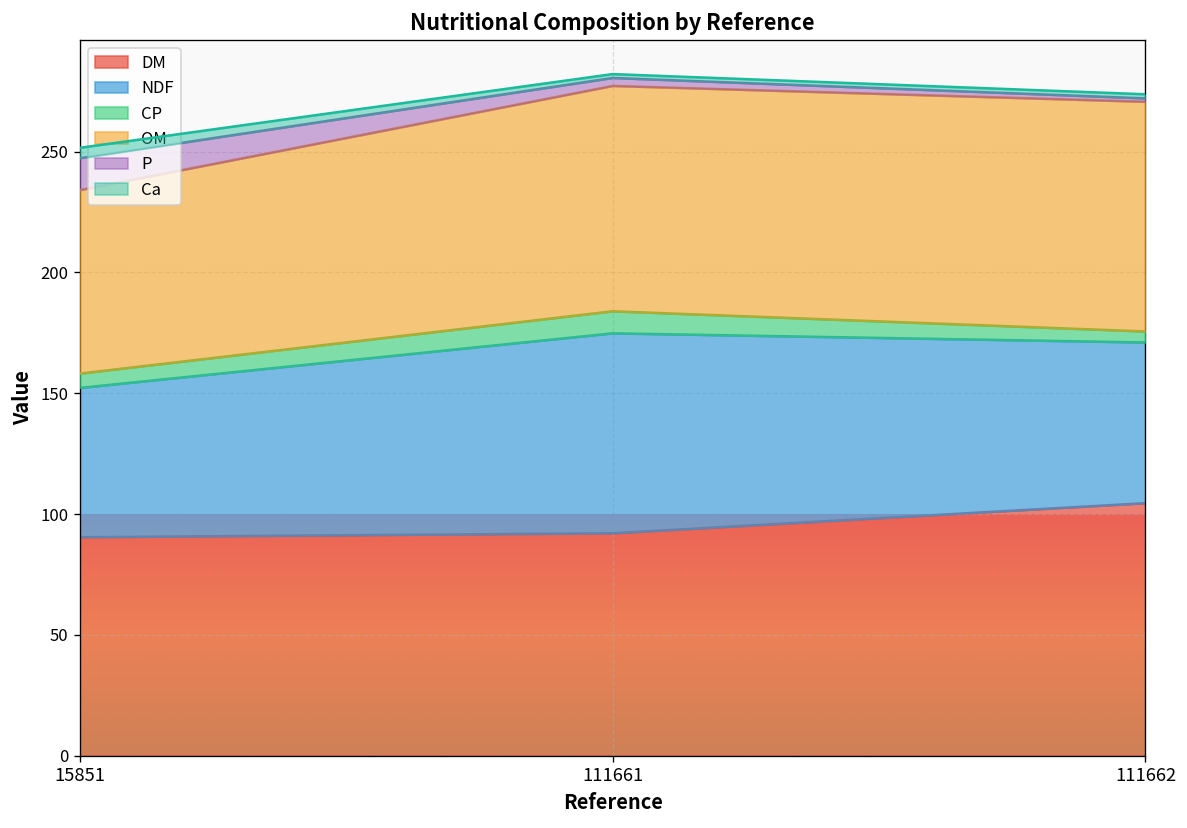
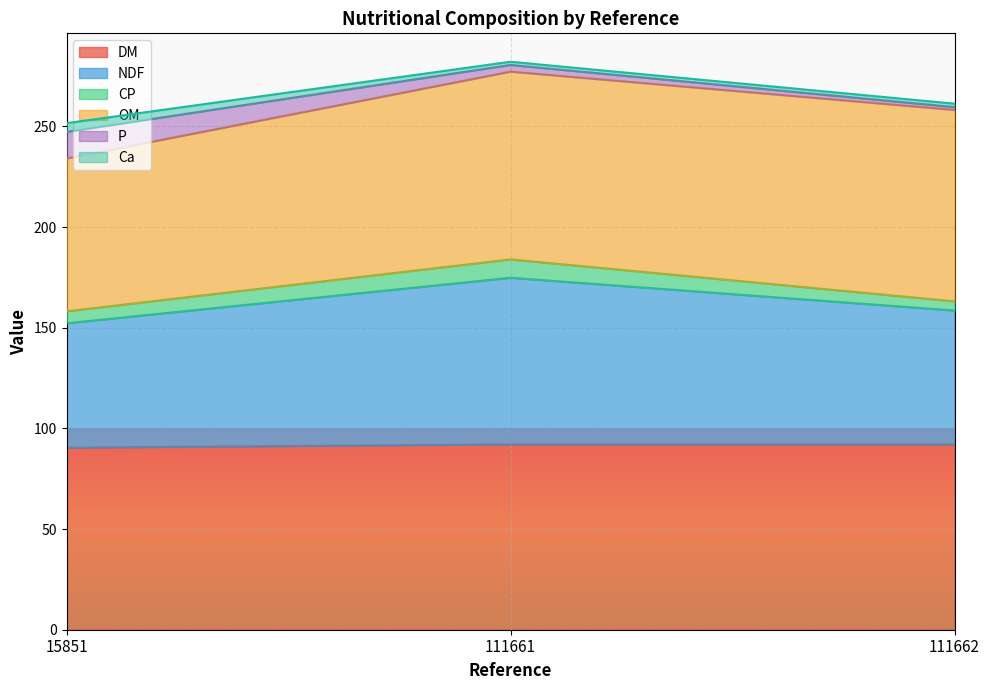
DM, 111662: 105 -> 92
